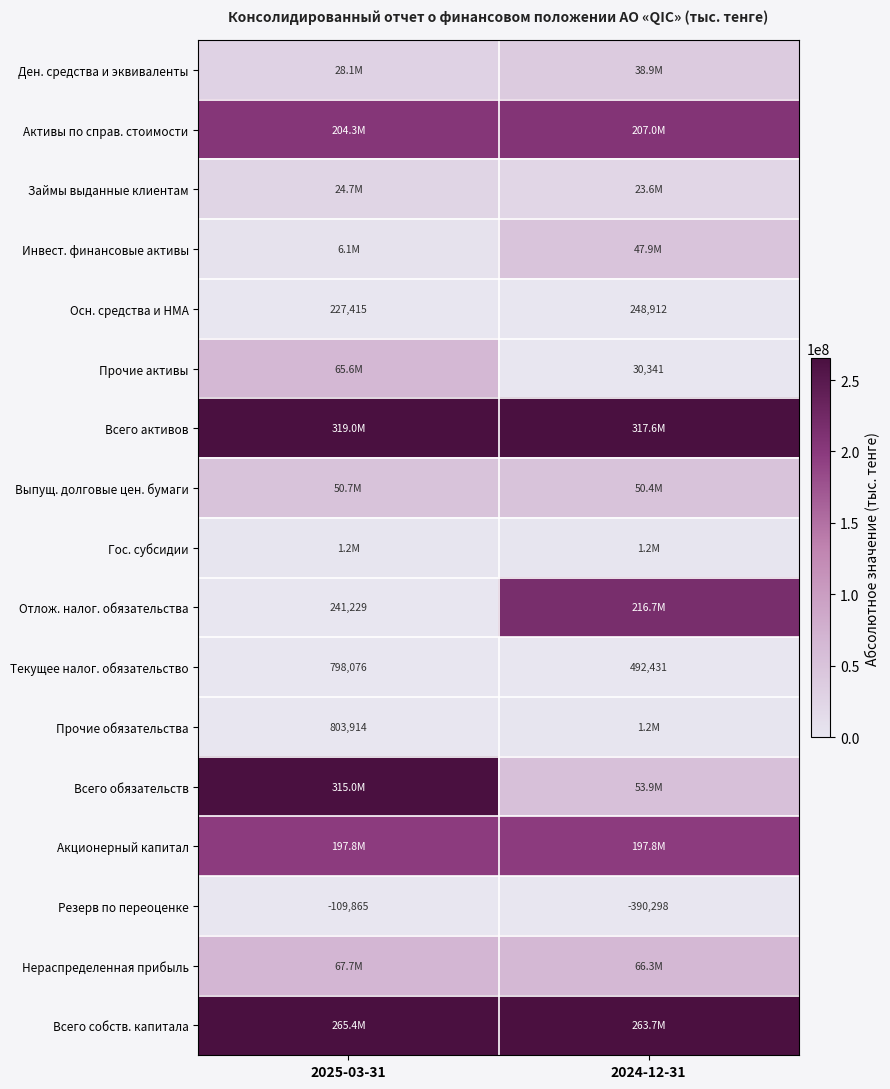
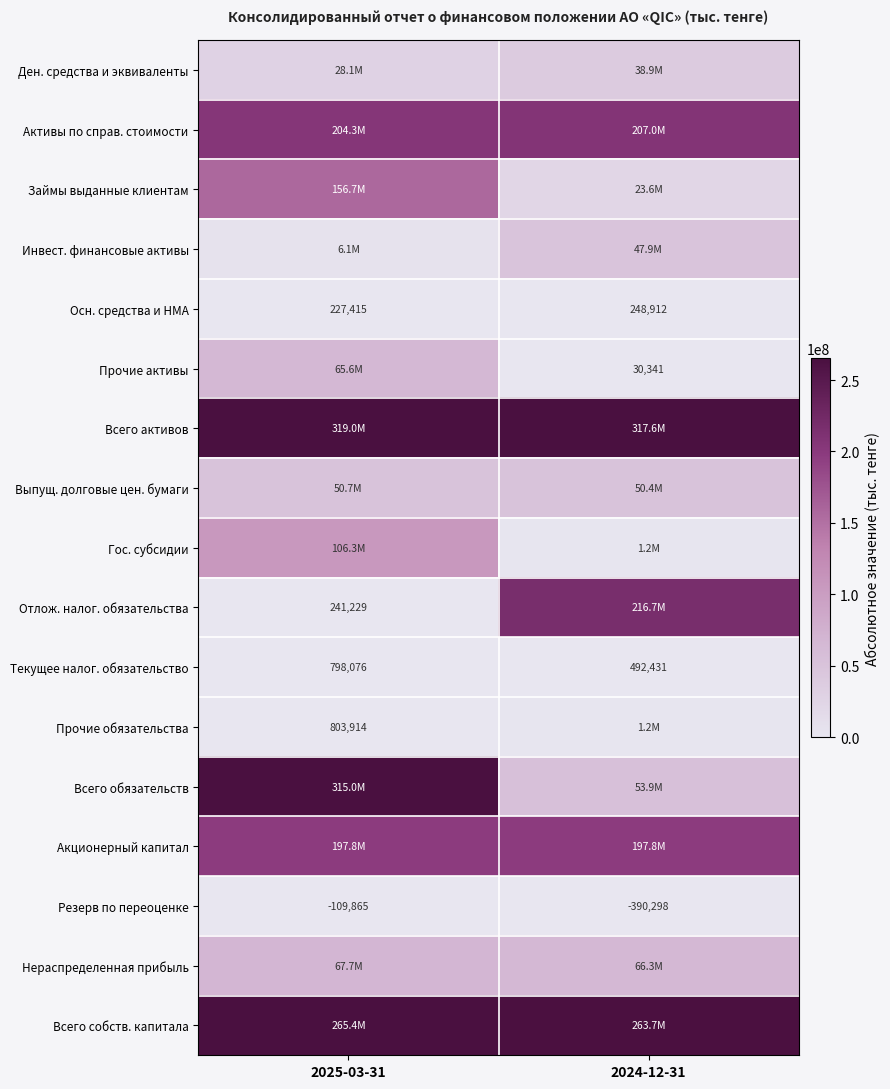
Займы выданные клиентам, 2025-03-31: 24.7M -> 156.7M
Гос. субсидии, 2025-03-31: 1.2M -> 106.3M
